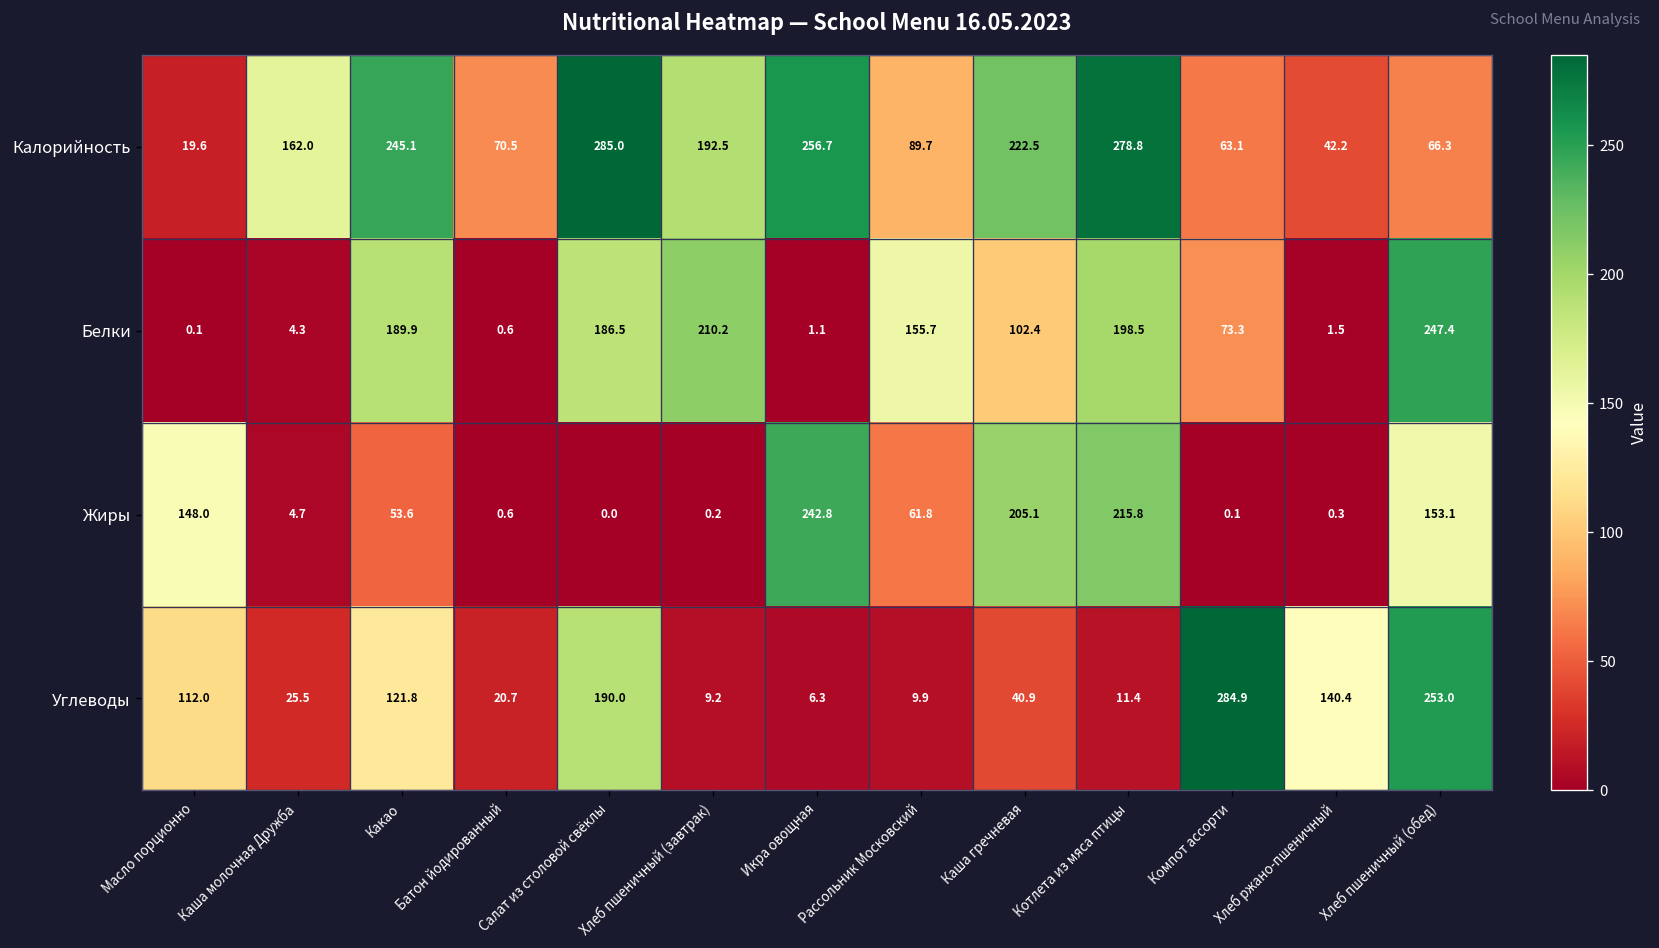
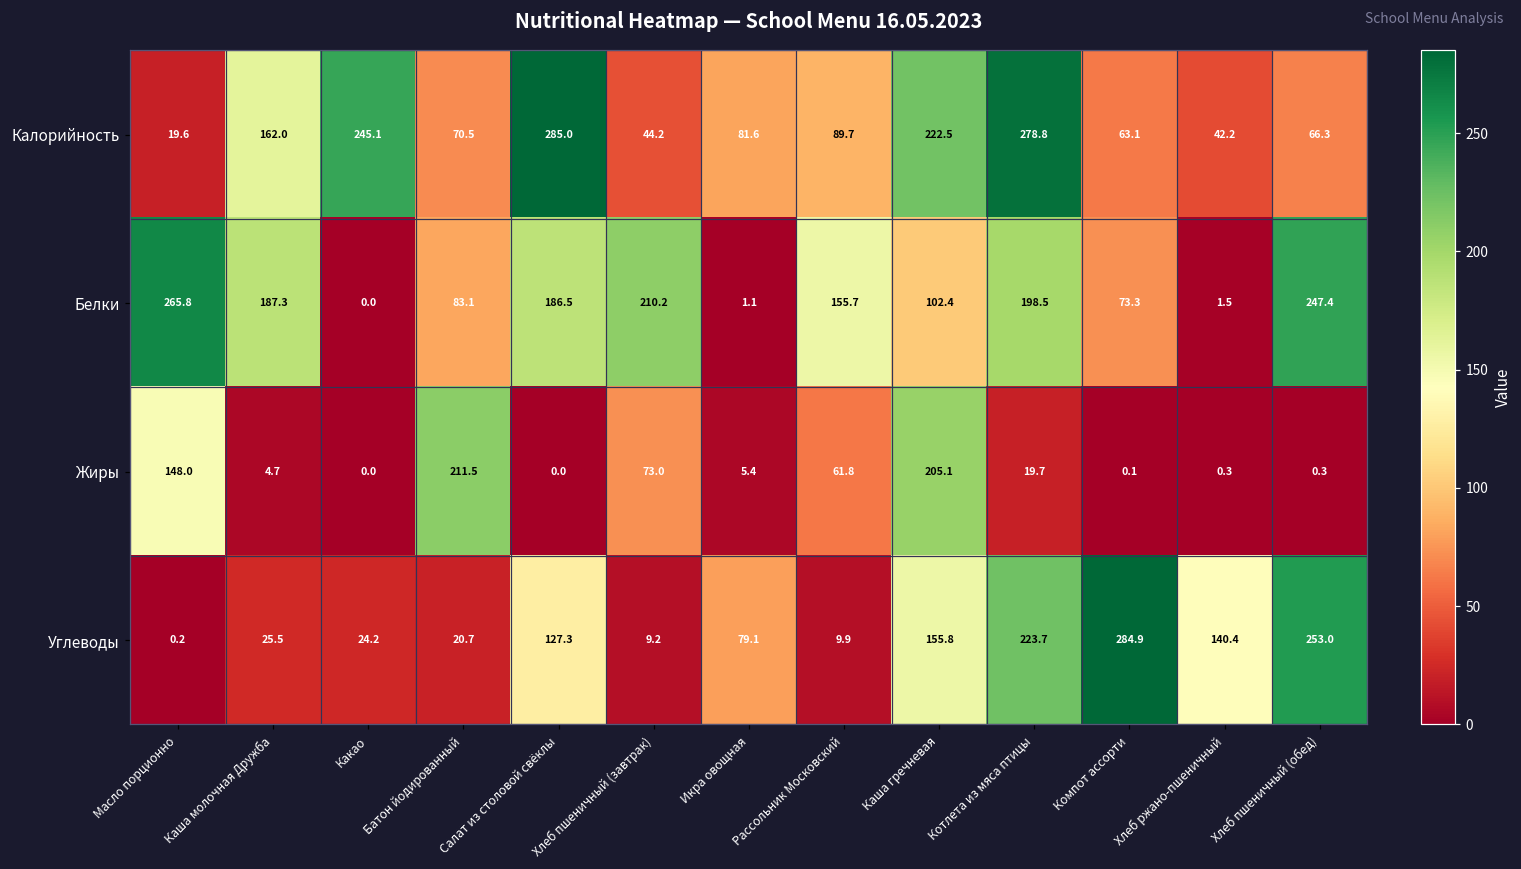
Калорийность, Хлеб пшеничный (завтрак): 192.5 -> 44.2
Калорийность, Икра овощная: 256.7 -> 81.6
Белки, Масло порционно: 0.1 -> 265.8
Белки, Каша молочная Дружба: 4.3 -> 187.3
Белки, Какао: 189.9 -> 0.0
Белки, Батон йодированный: 0.6 -> 83.1
Жиры, Какао: 53.6 -> 0.0
Жиры, Батон йодированный: 0.6 -> 211.5
Жиры, Хлеб пшеничный (завтрак): 0.2 -> 73.0
Жиры, Икра овощная: 242.8 -> 5.4
Жиры, Котлета из мяса птицы: 215.8 -> 19.7
Жиры, Хлеб пшеничный (обед): 153.1 -> 0.3
Углеводы, Масло порционно: 112.0 -> 0.2
Углеводы, Какао: 121.8 -> 24.2
Углеводы, Салат из столовой свёклы: 190.0 -> 127.3
Углеводы, Икра овощная: 6.3 -> 79.1
Углеводы, Каша гречневая: 40.9 -> 155.8
Углеводы, Котлета из мяса птицы: 11.4 -> 223.7
